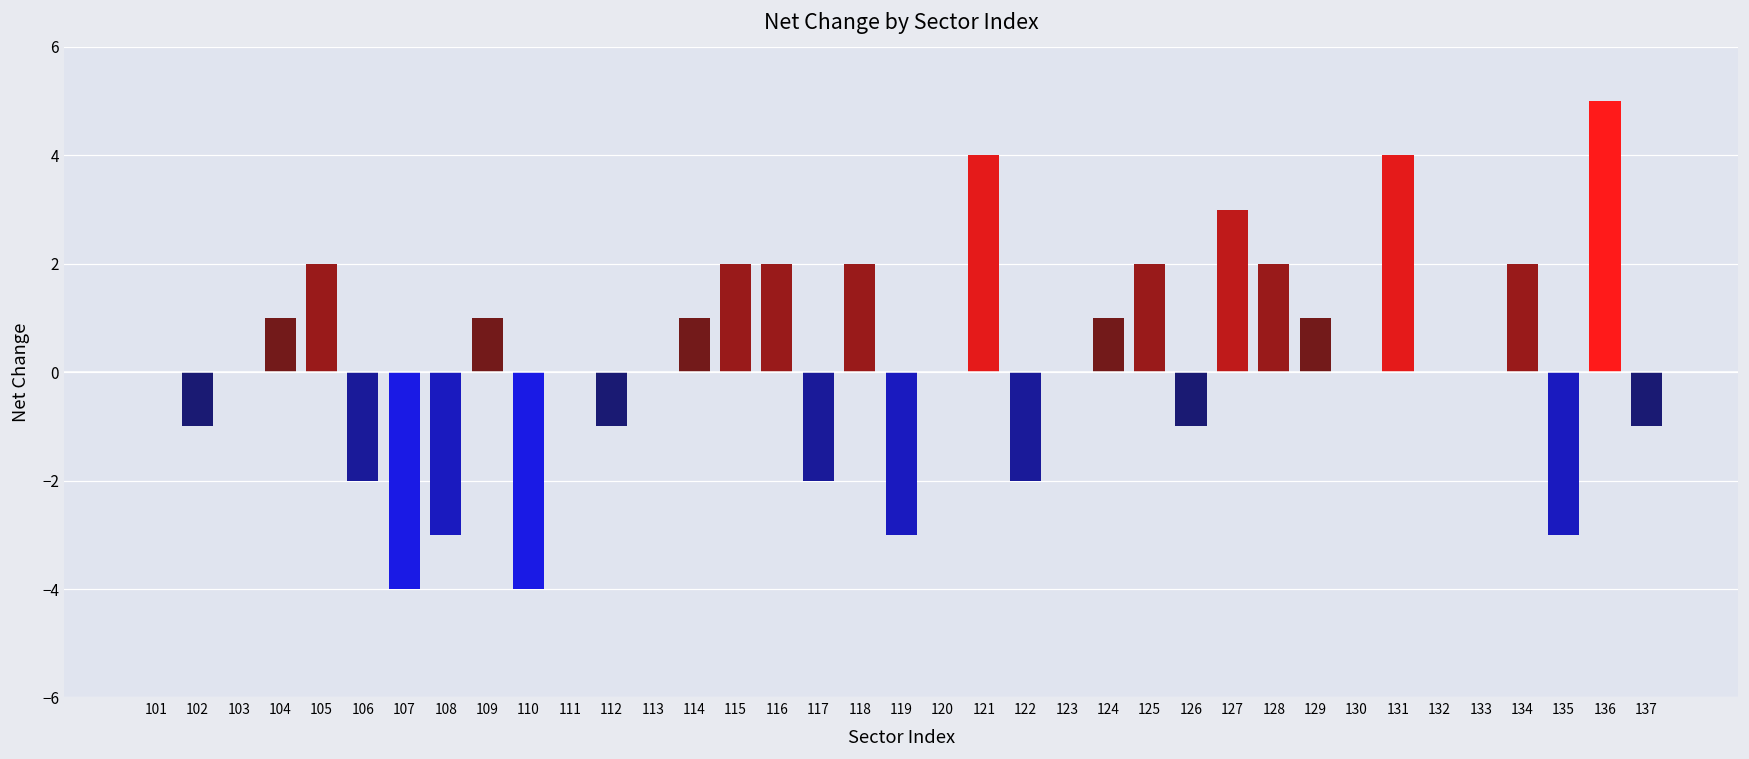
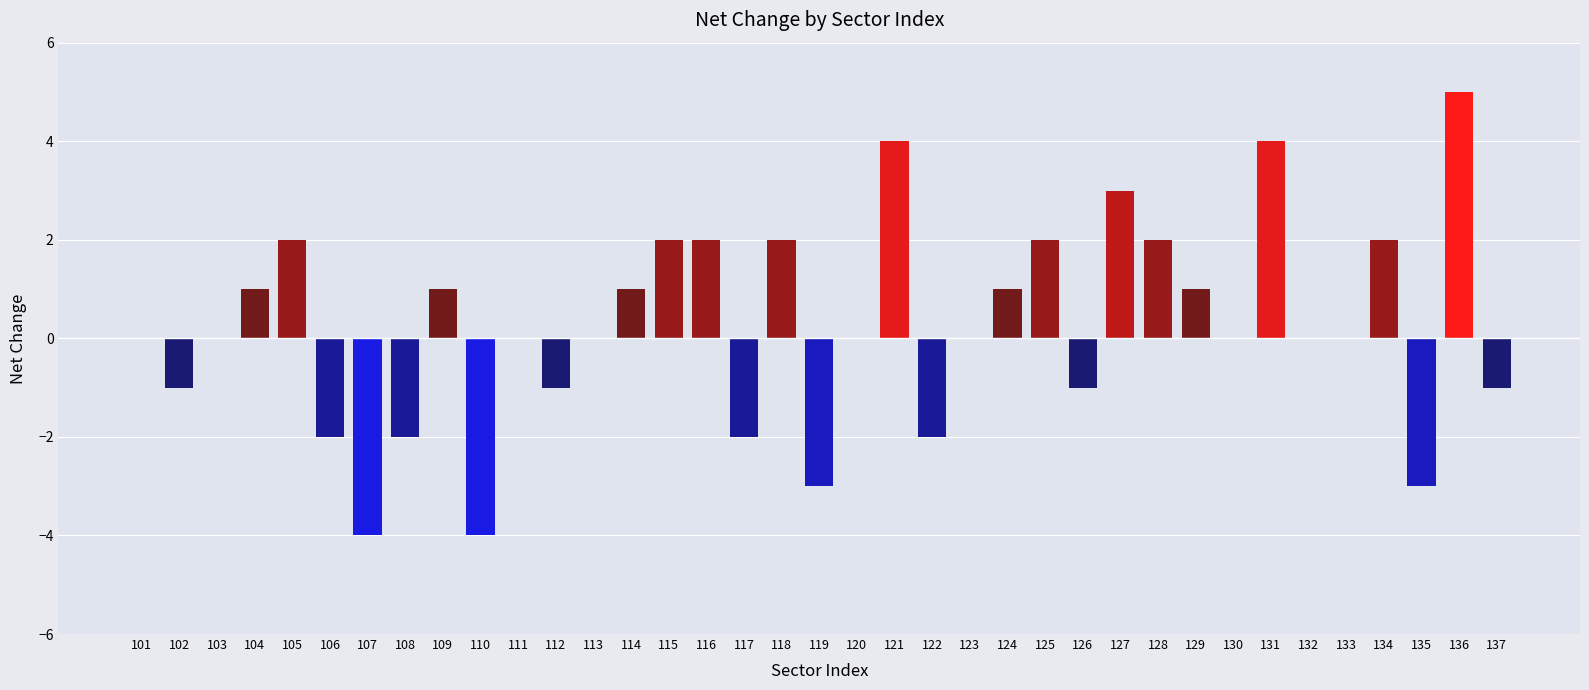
108: -3 -> -2
